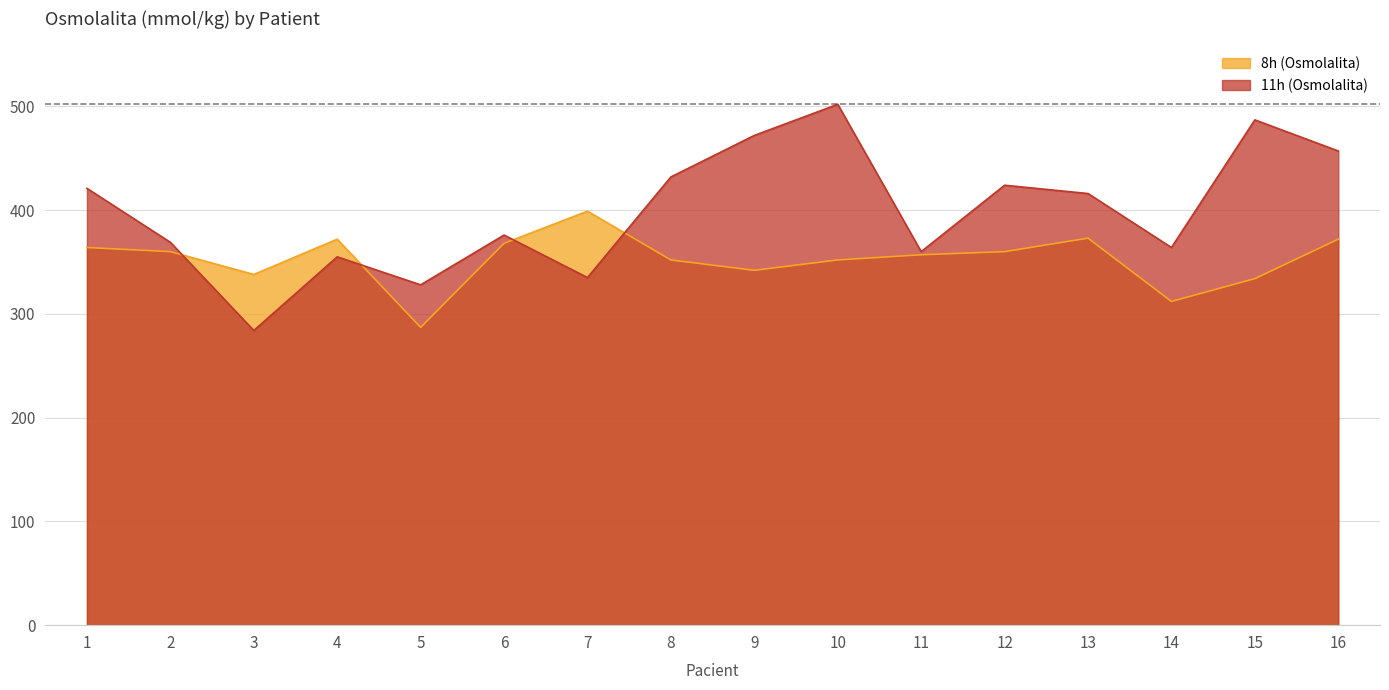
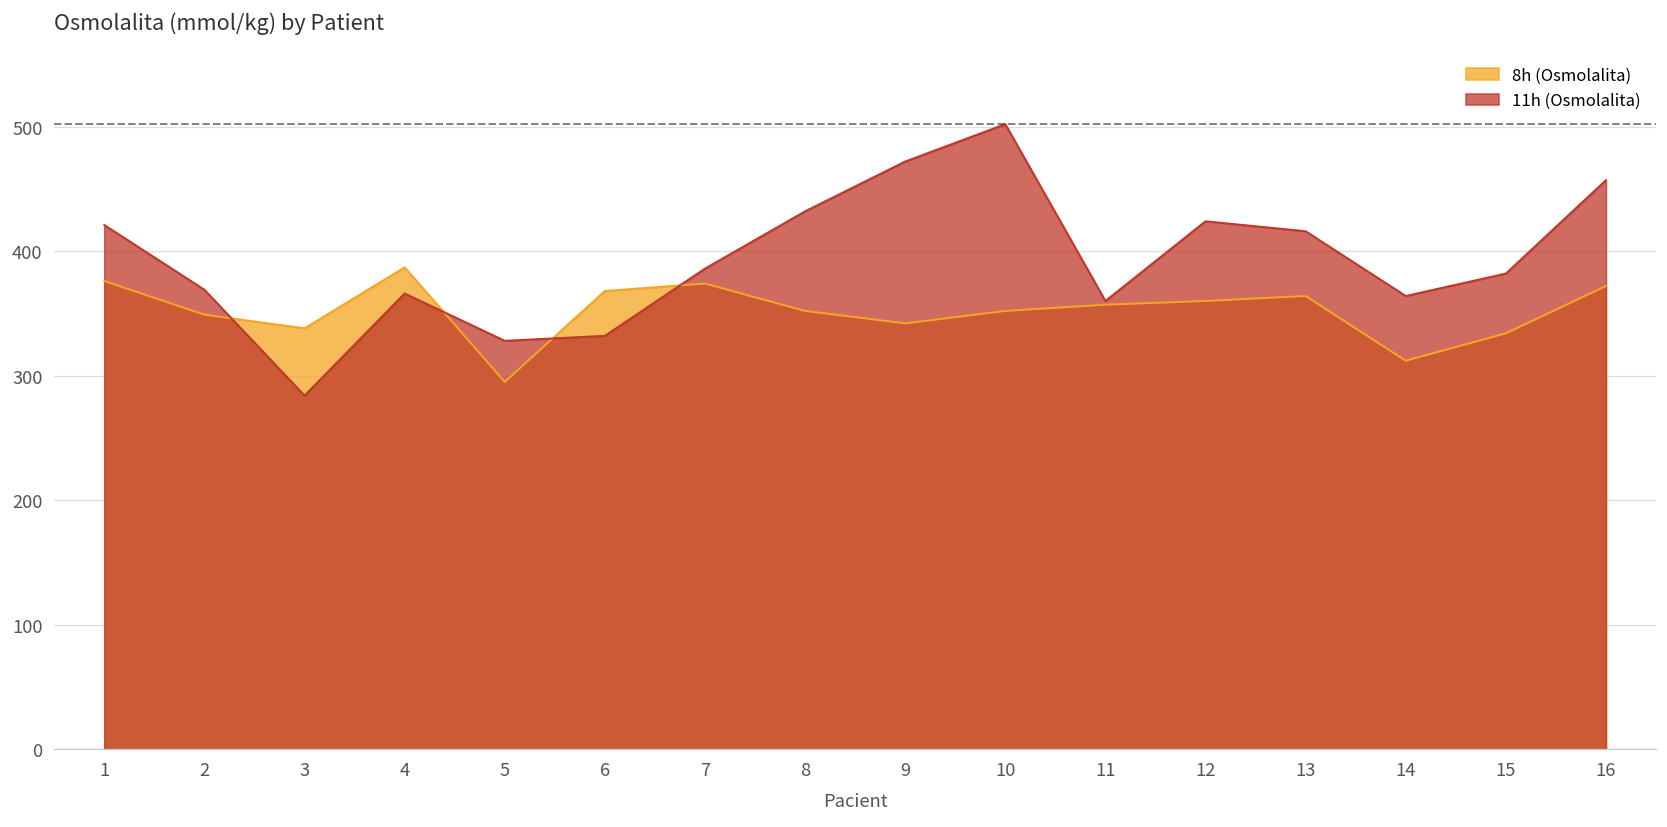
8h (Osmolalita), 1: 364 -> 376
8h (Osmolalita), 2: 360 -> 349
8h (Osmolalita), 4: 372 -> 387
11h (Osmolalita), 4: 355 -> 366
8h (Osmolalita), 5: 287 -> 295
11h (Osmolalita), 6: 376 -> 332
8h (Osmolalita), 7: 399 -> 374
11h (Osmolalita), 7: 335 -> 386
8h (Osmolalita), 13: 373 -> 364
11h (Osmolalita), 15: 487 -> 382
